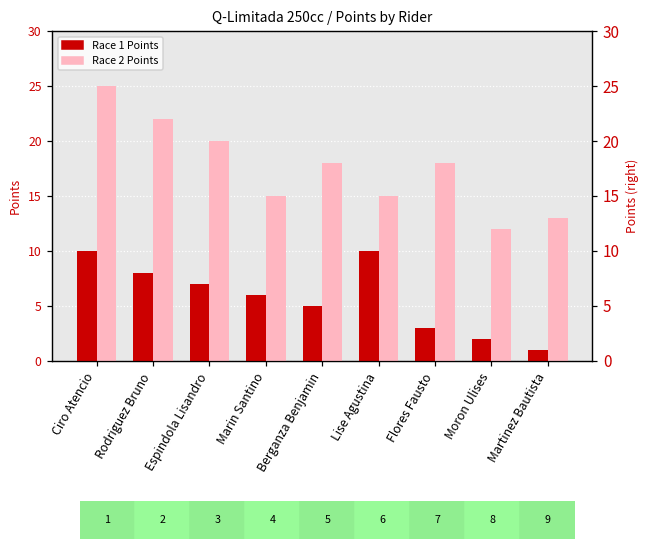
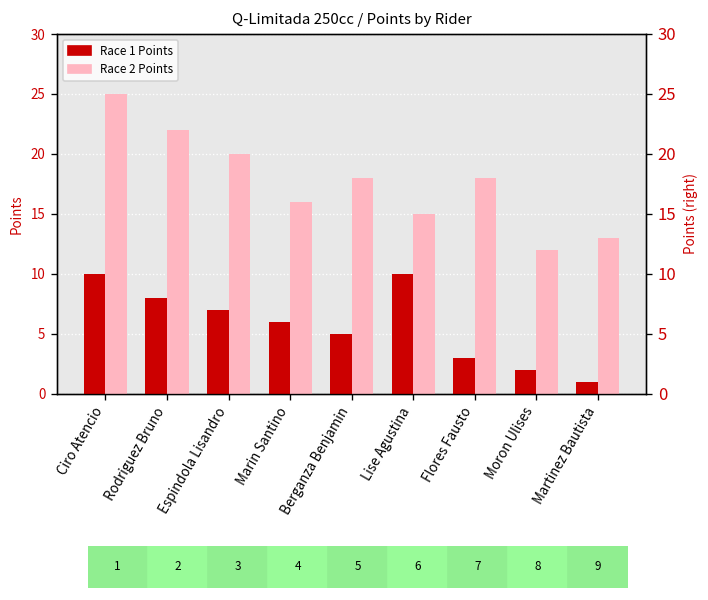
Race 2 Points, Marin Santino: 15 -> 16
